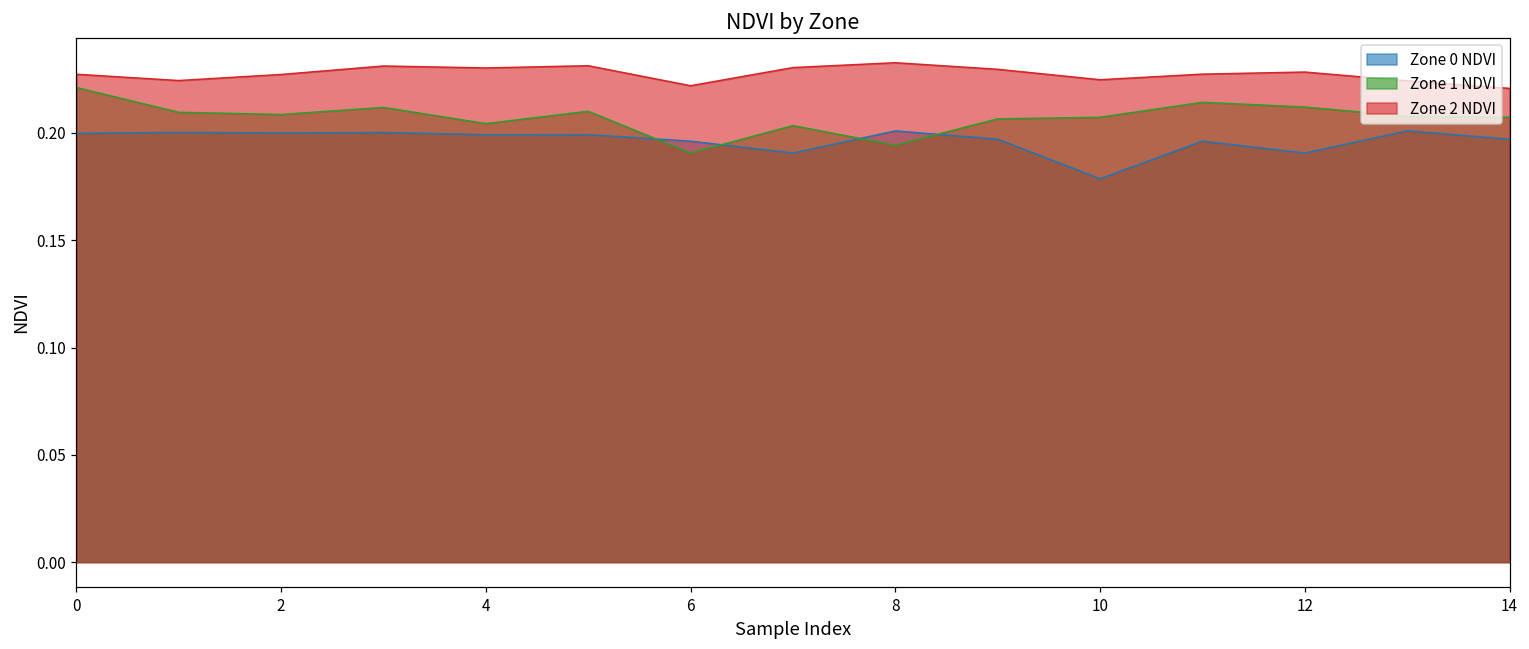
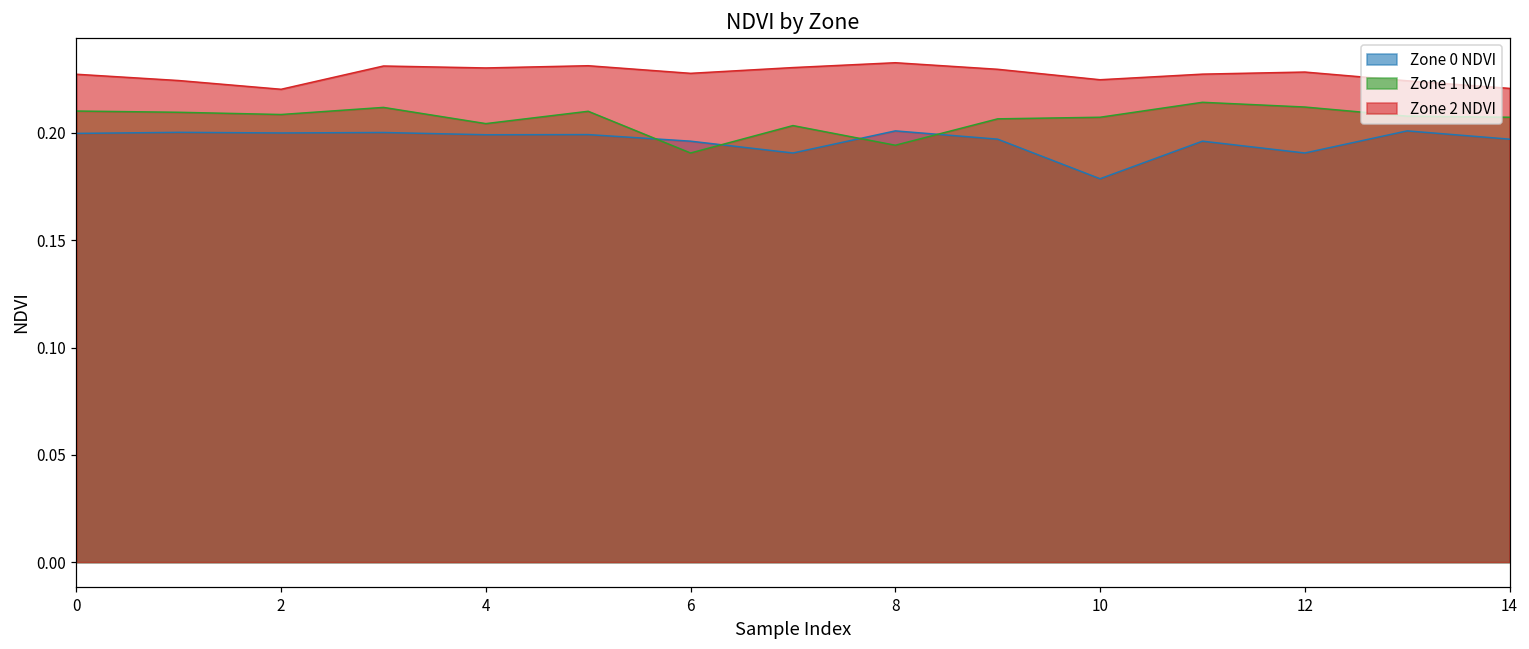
Zone 1 NDVI, 0: 0.221 -> 0.210
Zone 2 NDVI, 2: 0.227 -> 0.220
Zone 2 NDVI, 6: 0.222 -> 0.228
